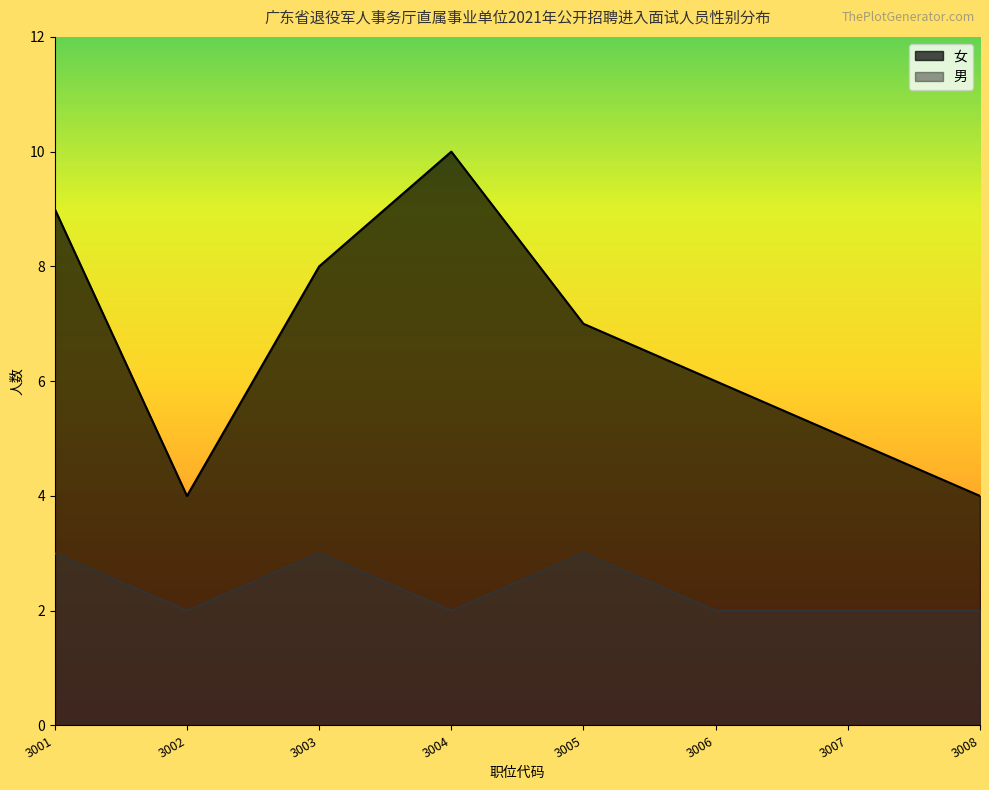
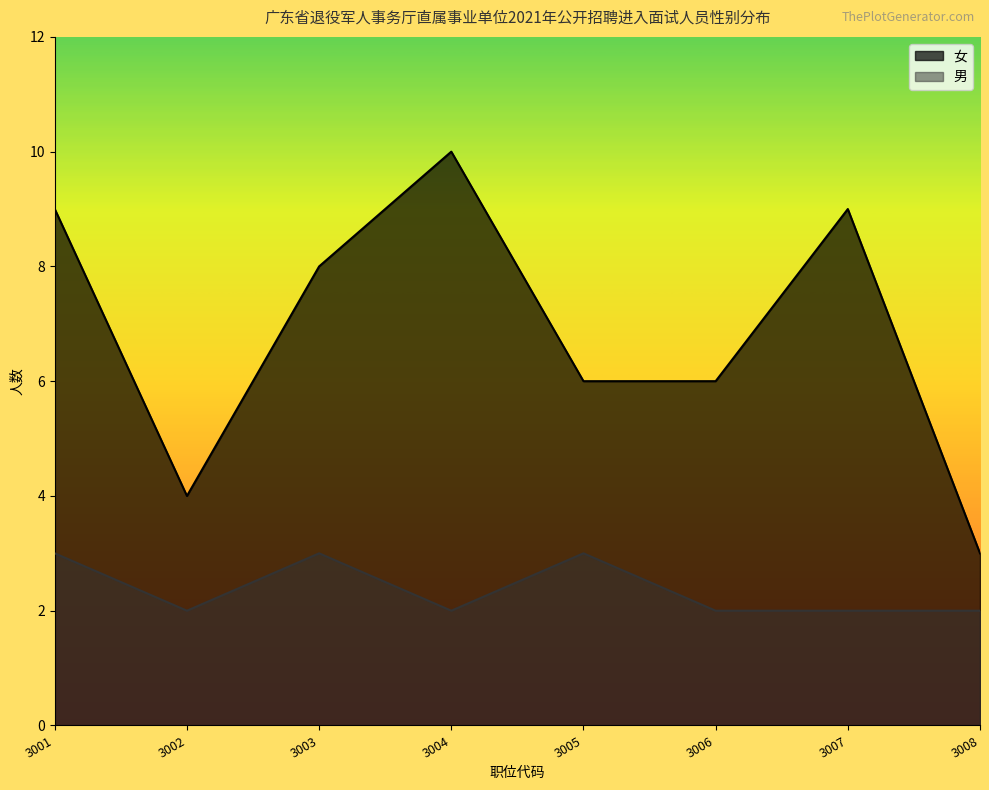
女, 3005: 7 -> 6
女, 3007: 5 -> 9
女, 3008: 4 -> 3
